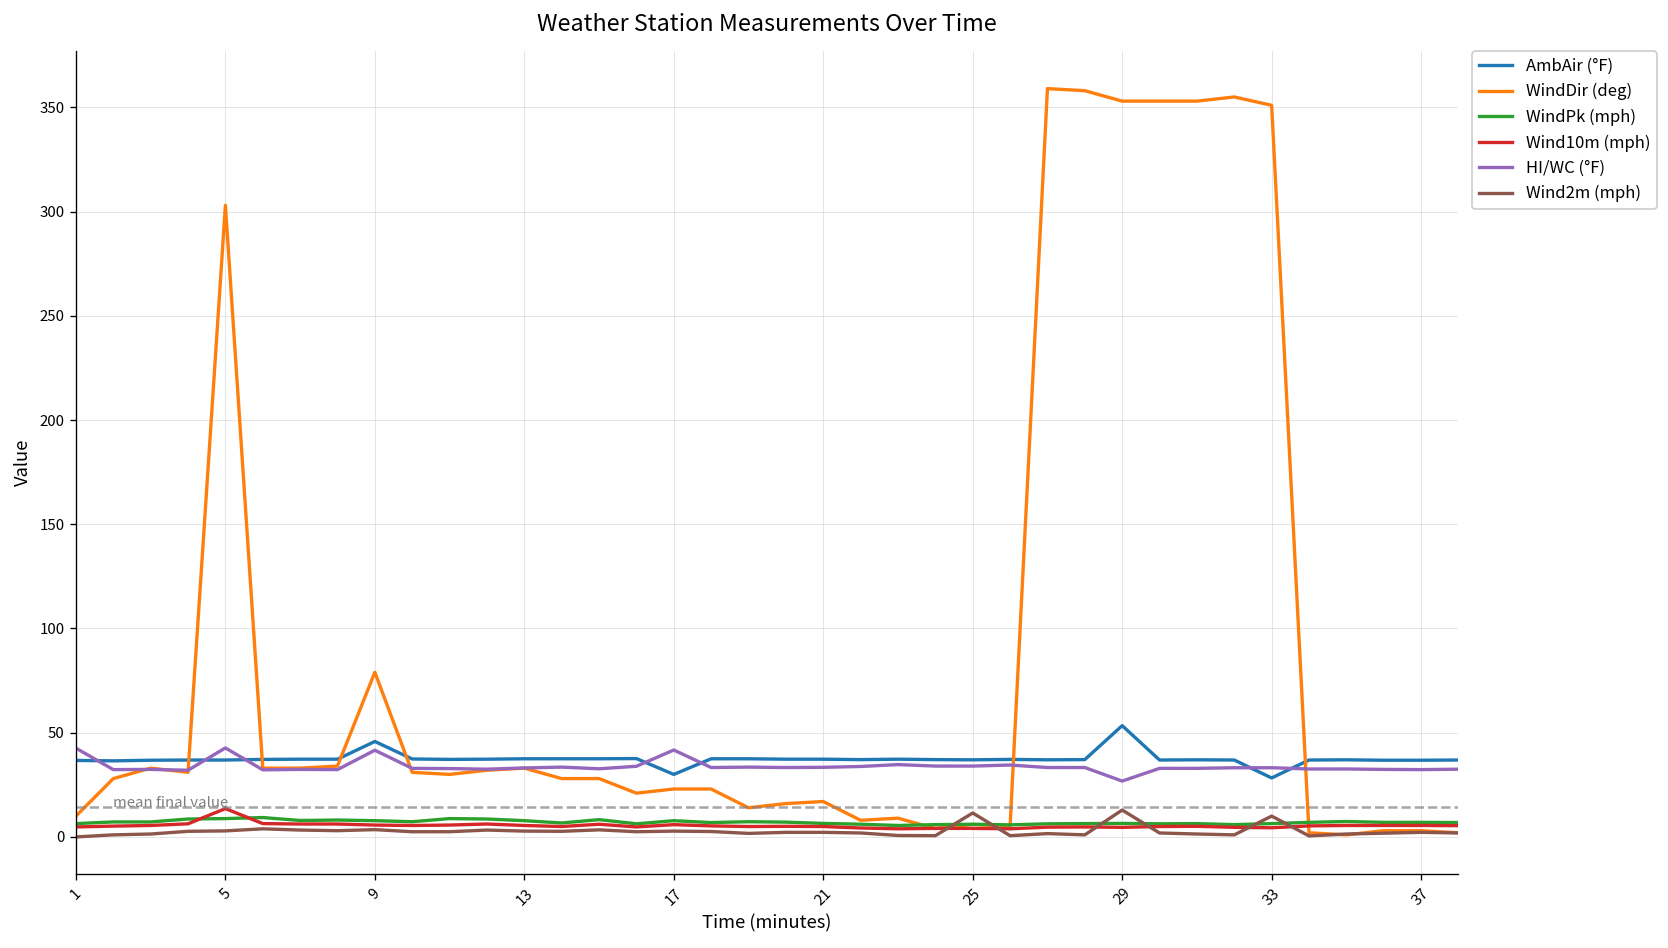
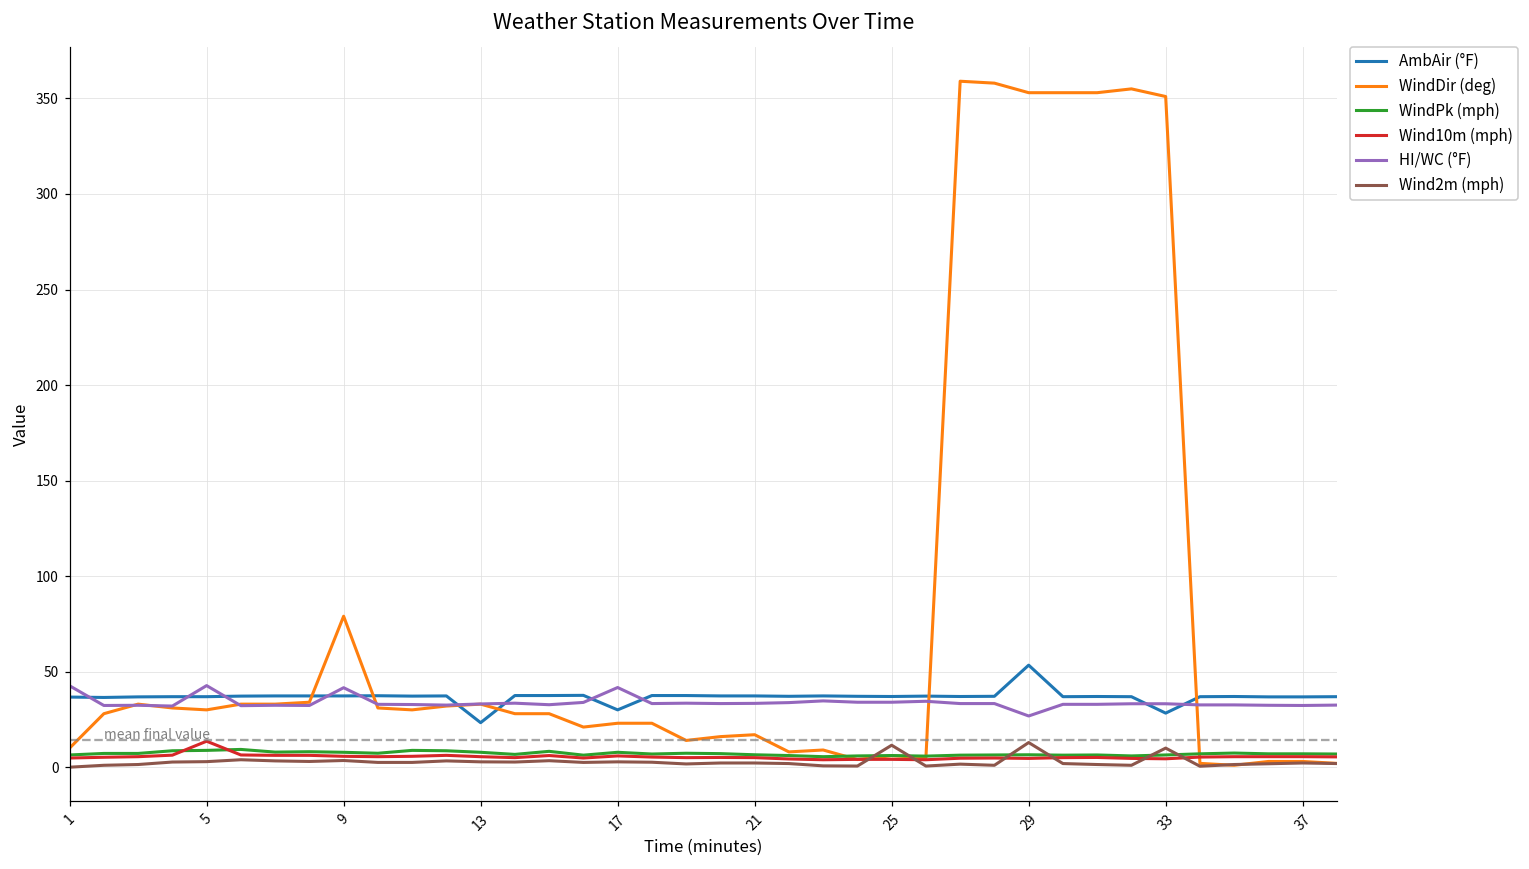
WindDir (deg), 5: 303 -> 30
AmbAir (°F), 9: 46 -> 37
AmbAir (°F), 13: 38 -> 23
